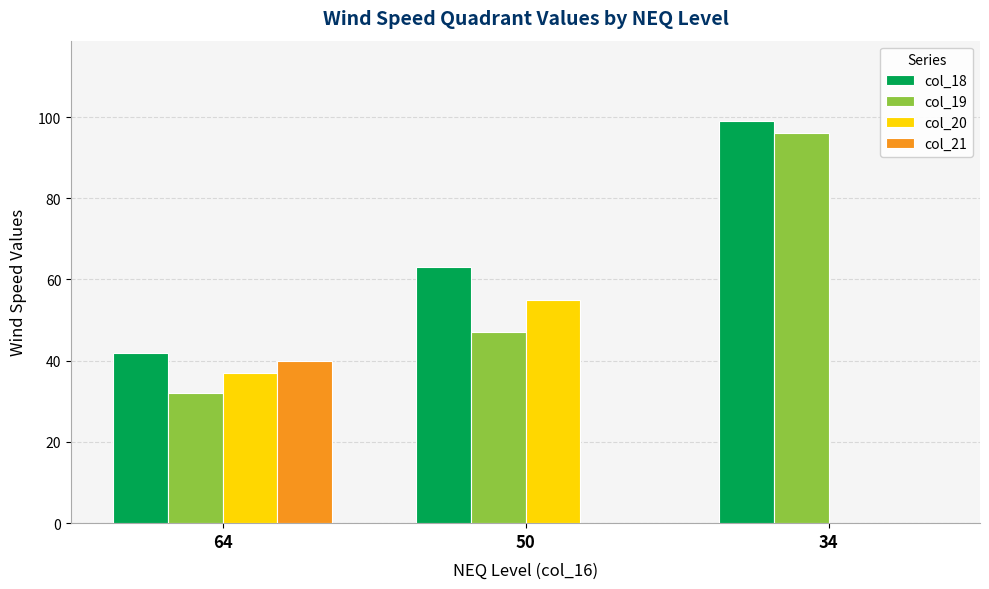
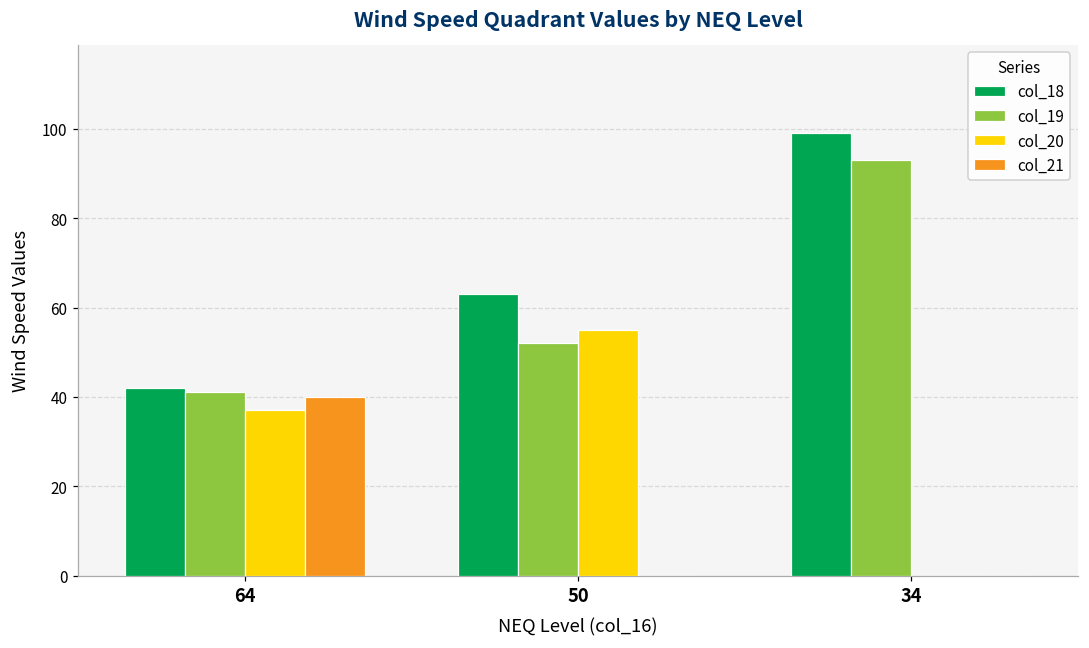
col_19, 64: 32 -> 41
col_19, 50: 47 -> 52
col_19, 34: 96 -> 93
